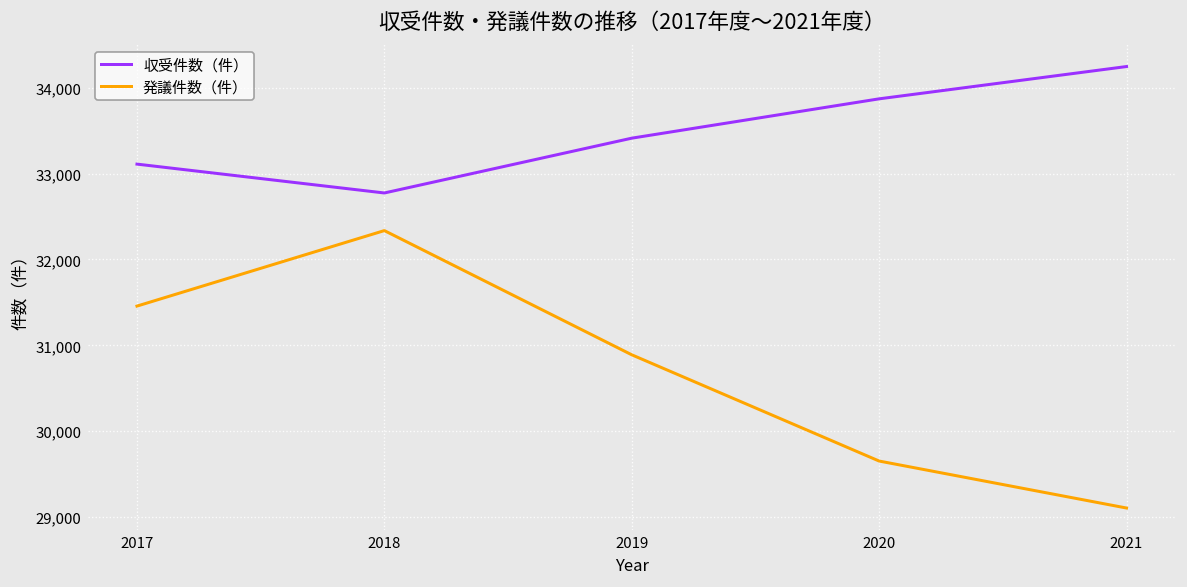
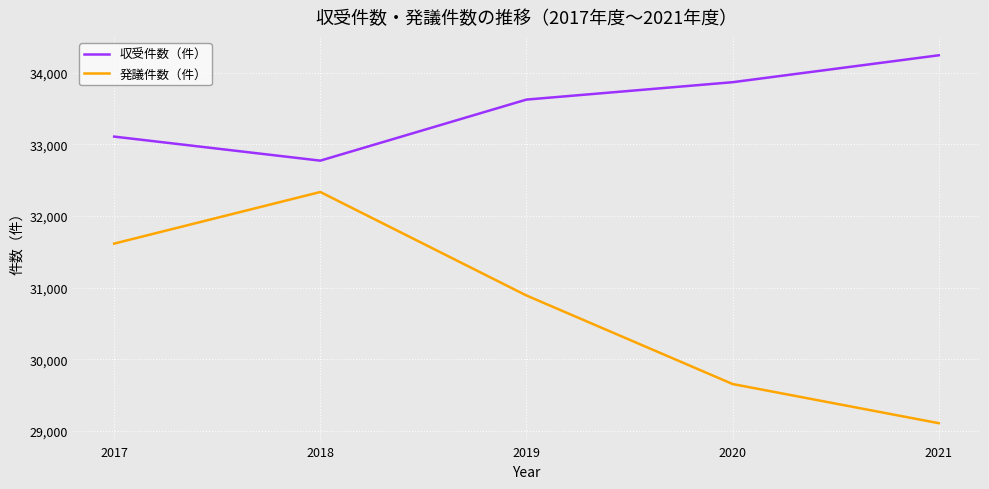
発議件数（件）, 2017: 31,500 -> 31,600
収受件数（件）, 2019: 33,400 -> 33,600
